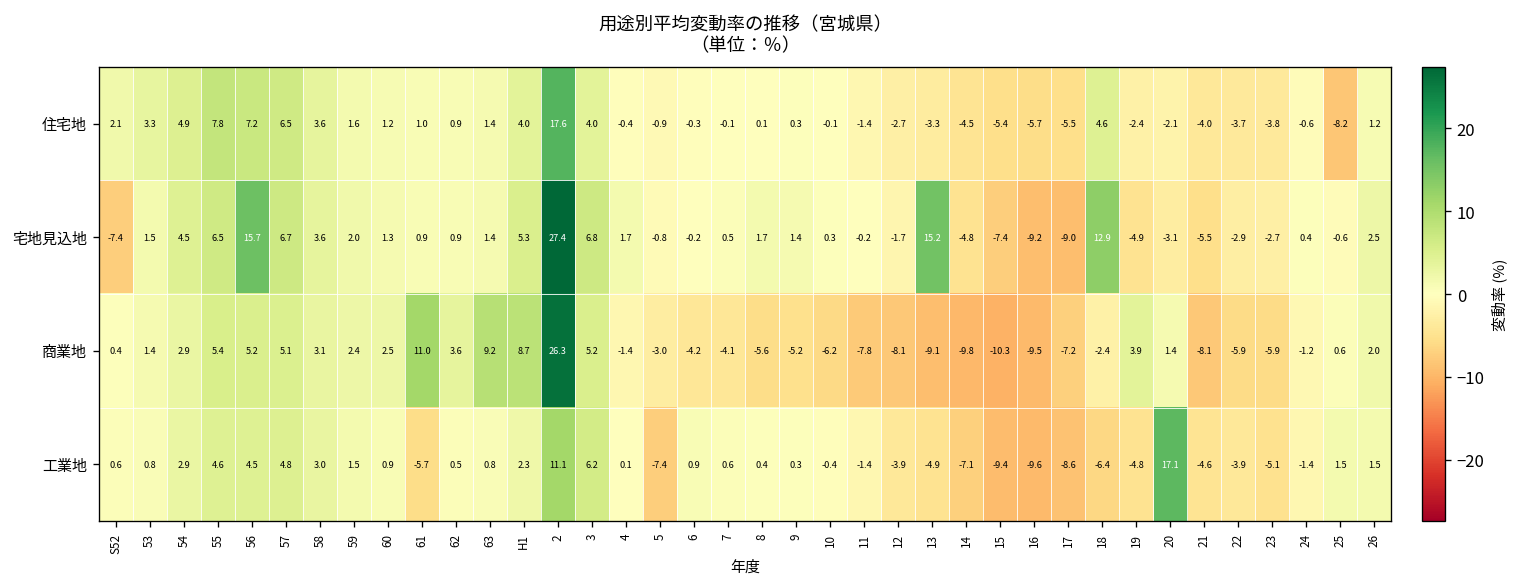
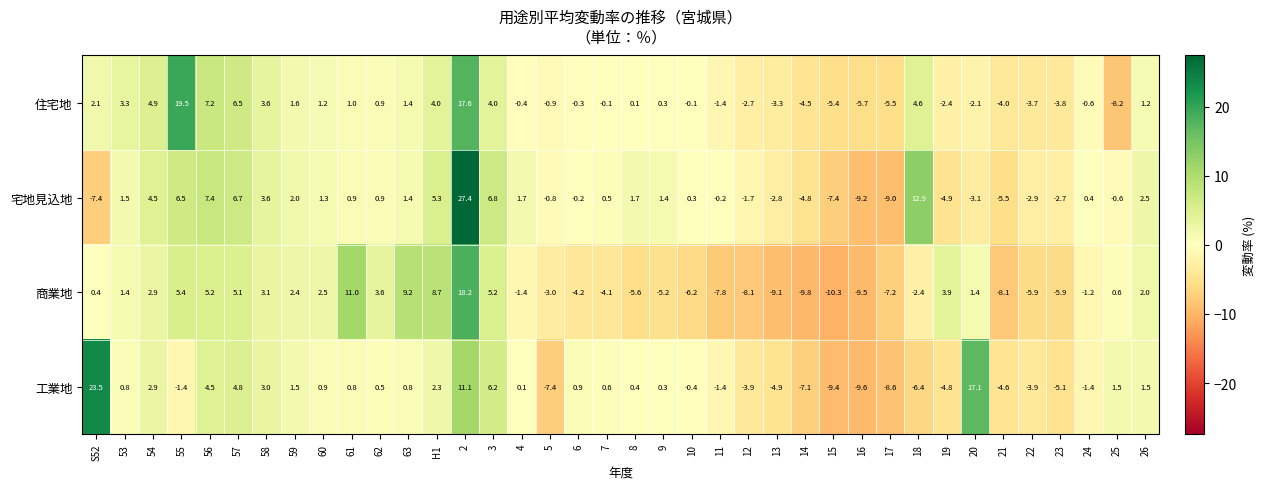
住宅地, 55: 7.8 -> 19.5
宅地見込地, 56: 15.7 -> 7.4
宅地見込地, 13: 15.2 -> -2.8
商業地, 2: 26.3 -> 18.2
工業地, S52: 0.6 -> 23.5
工業地, 55: 4.6 -> -1.4
工業地, 61: -5.7 -> 0.8
